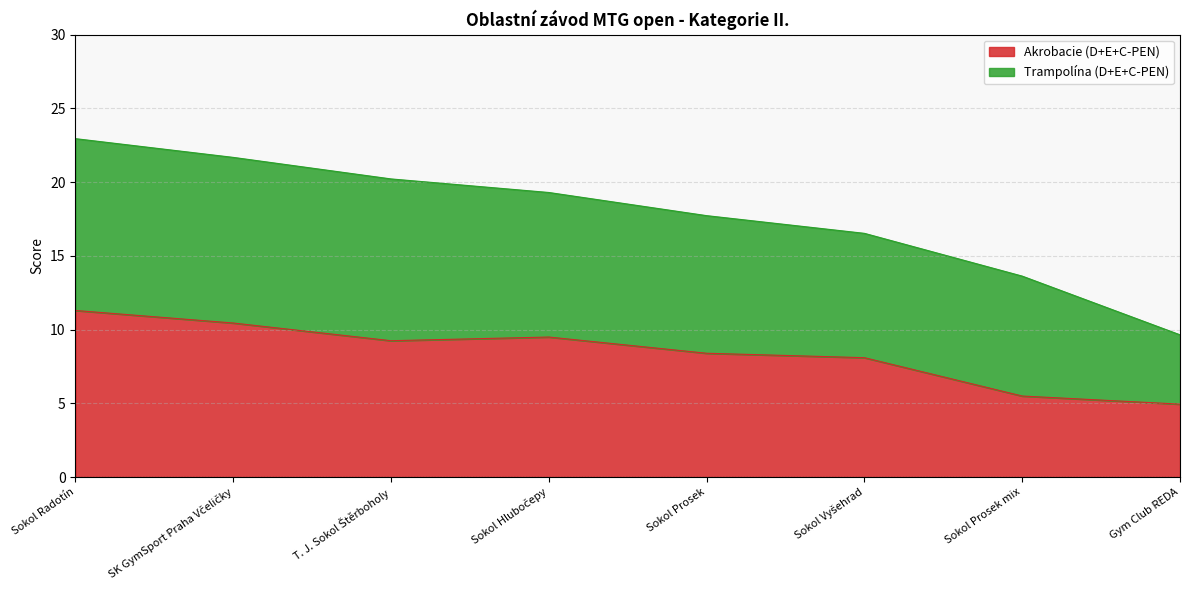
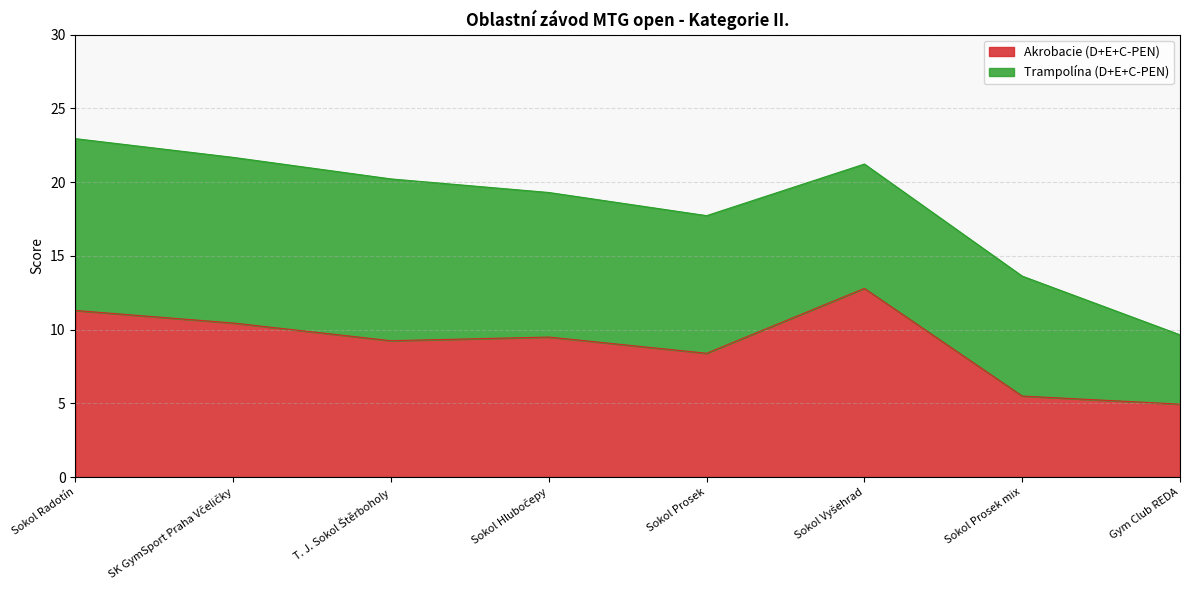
Akrobacie (D+E+C-PEN), Sokol Vyšehrad: 8.1 -> 12.8
